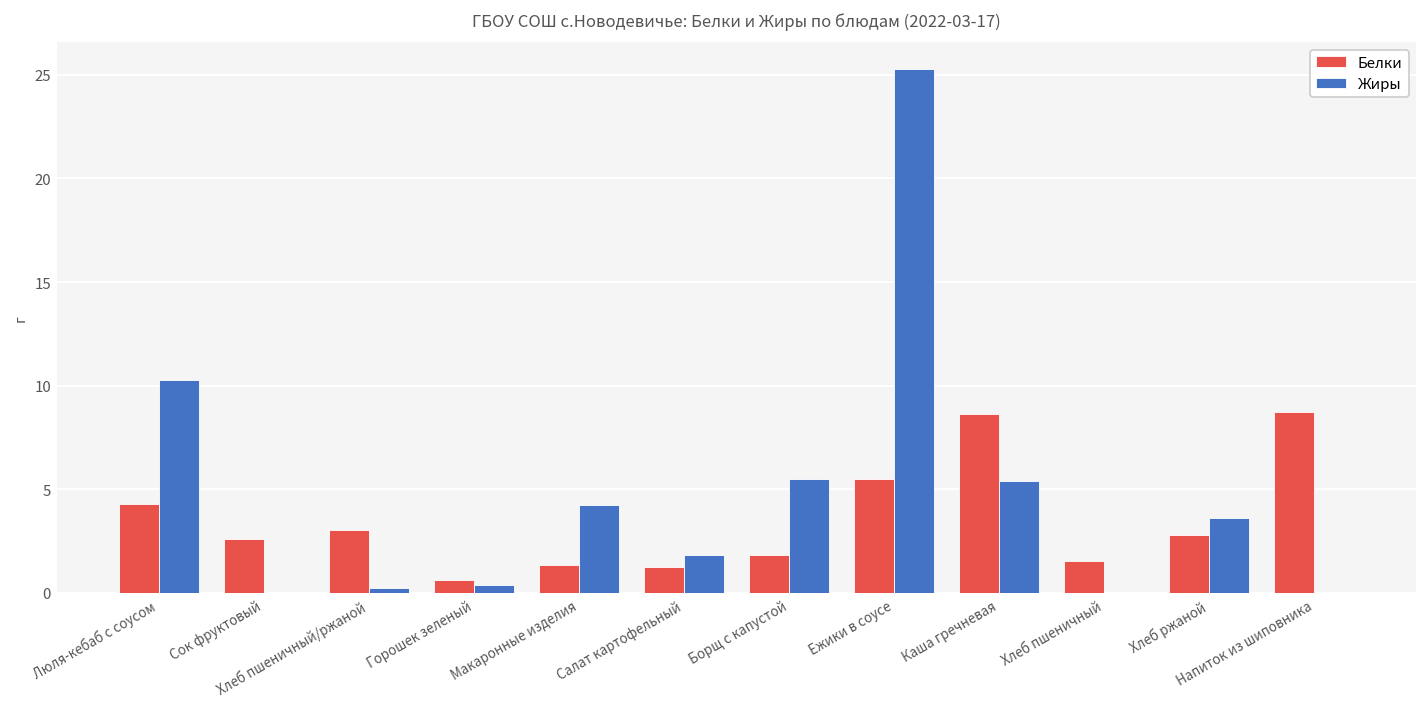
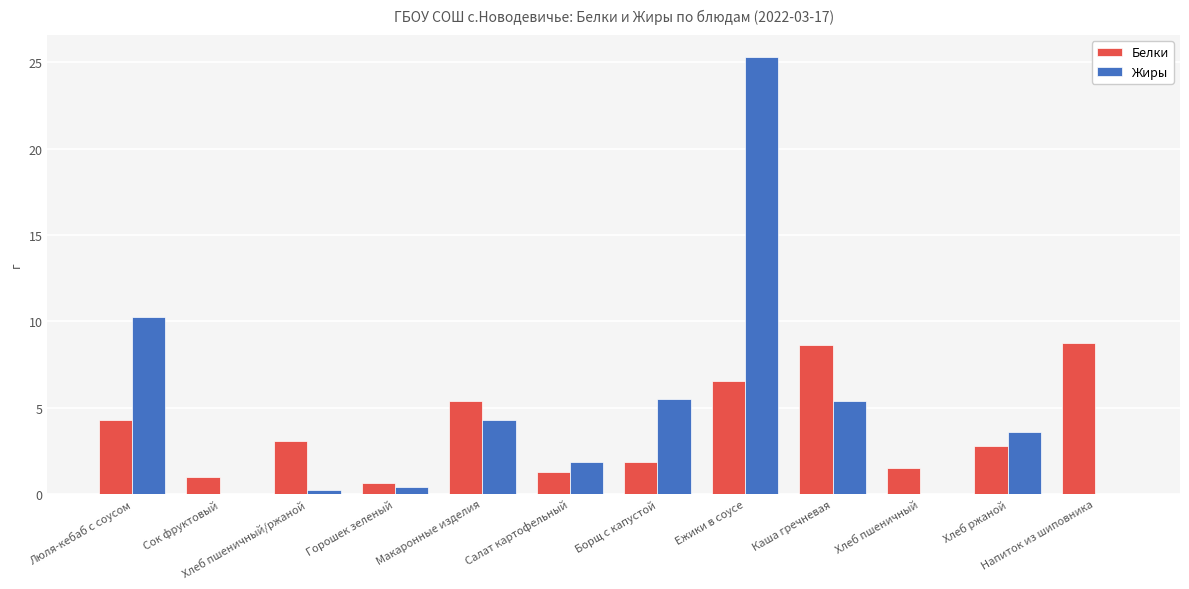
Белки, Сок фруктовый: 2.6 -> 1.0
Белки, Макаронные изделия: 1.4 -> 5.4
Белки, Ежики в соусе: 5.5 -> 6.5
